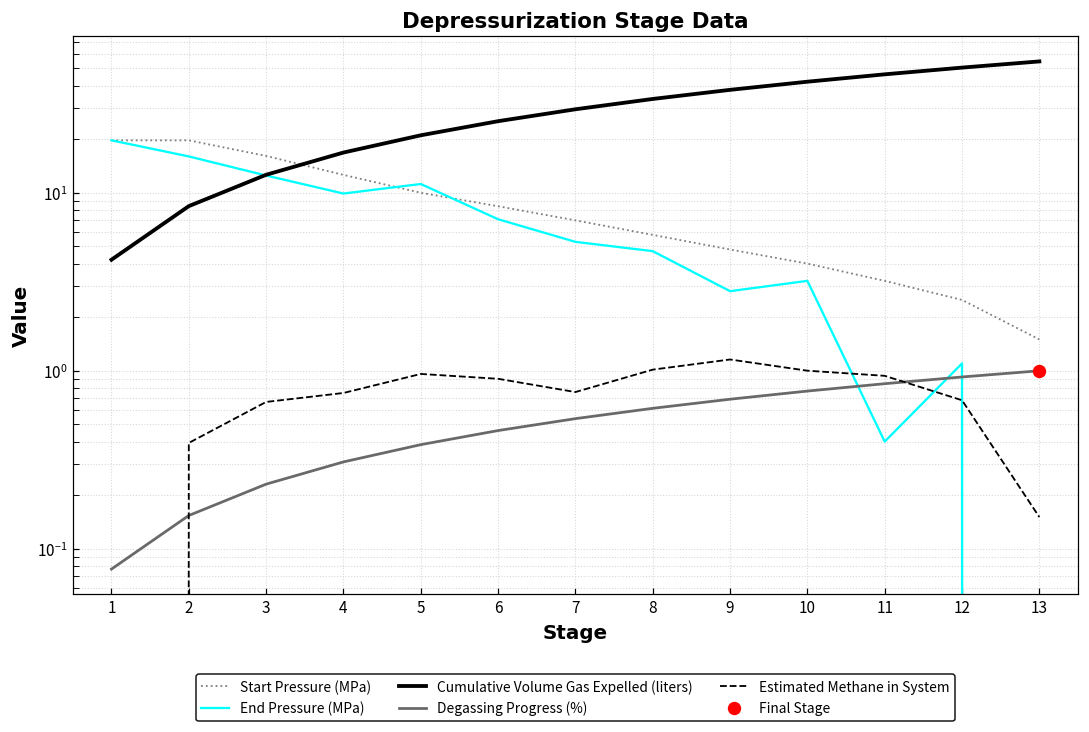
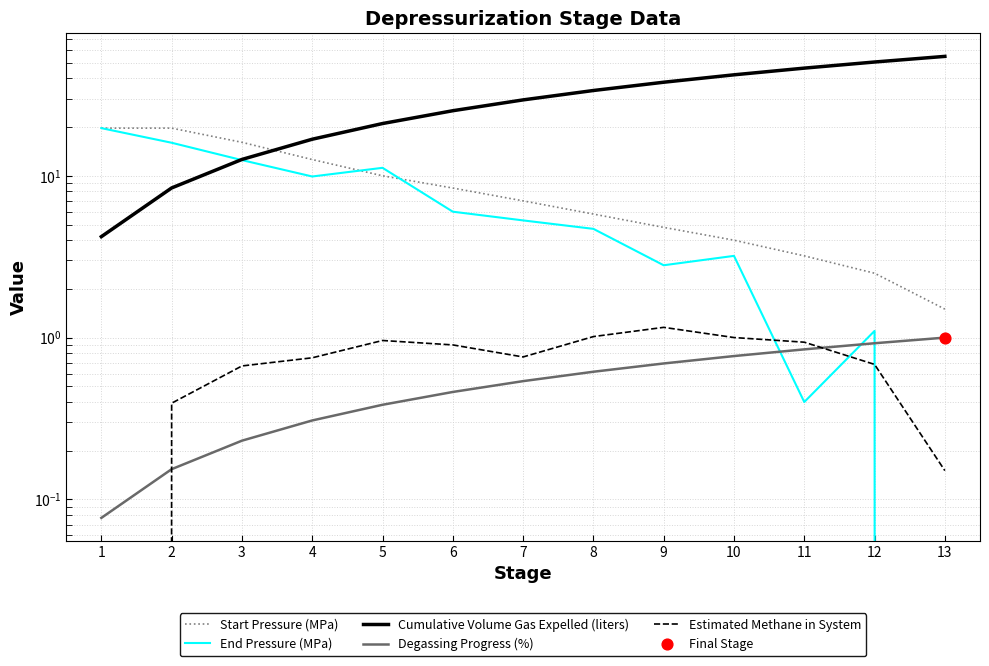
End Pressure (MPa), 6: 7 -> 6.0
